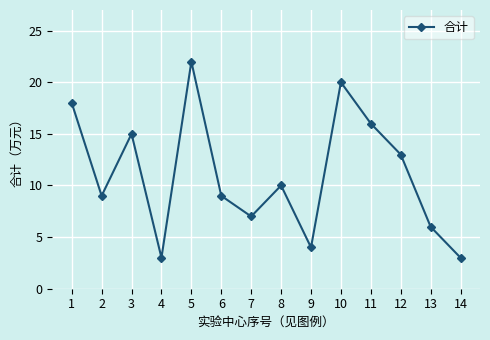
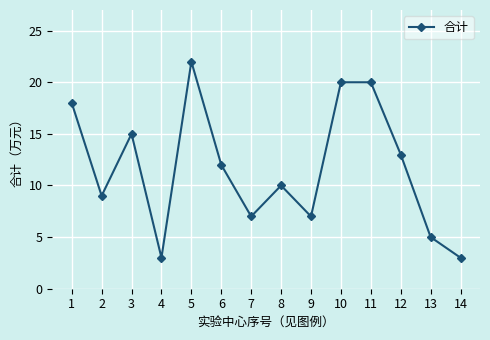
6: 9 -> 12
9: 4 -> 7
11: 16 -> 20
13: 6 -> 5
